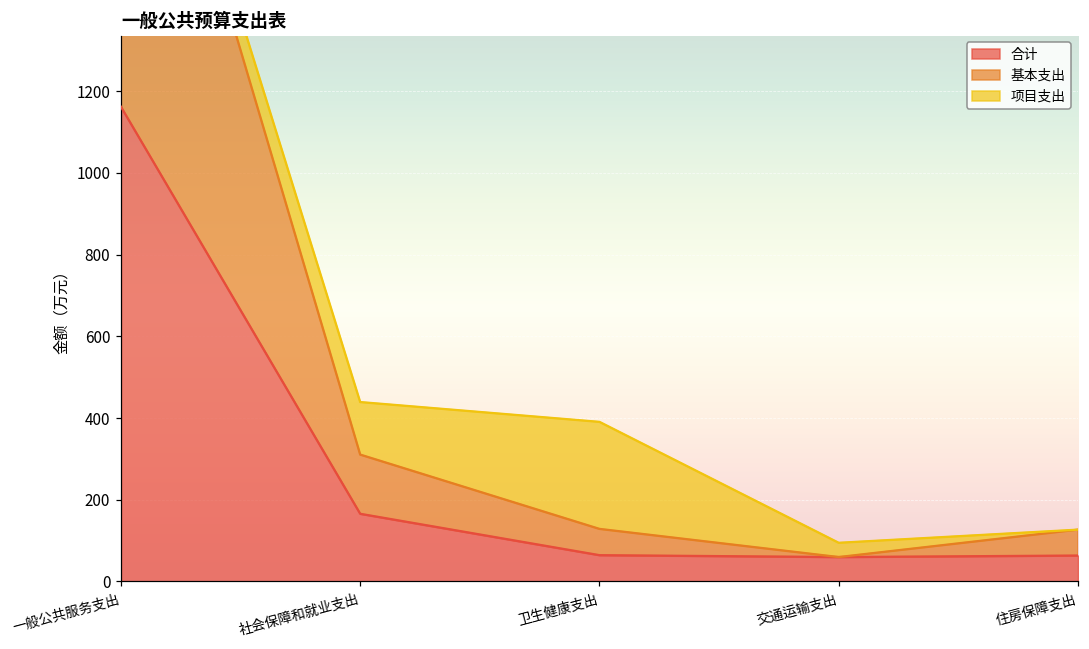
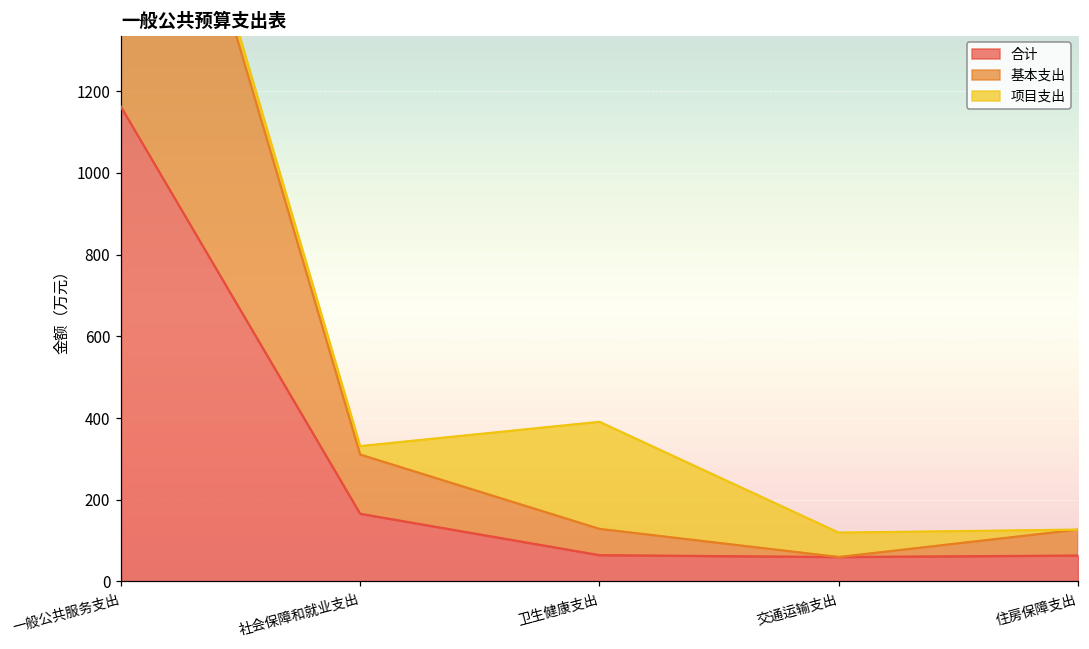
项目支出, 社会保障和就业支出: 130 -> 20
项目支出, 交通运输支出: 30 -> 60
